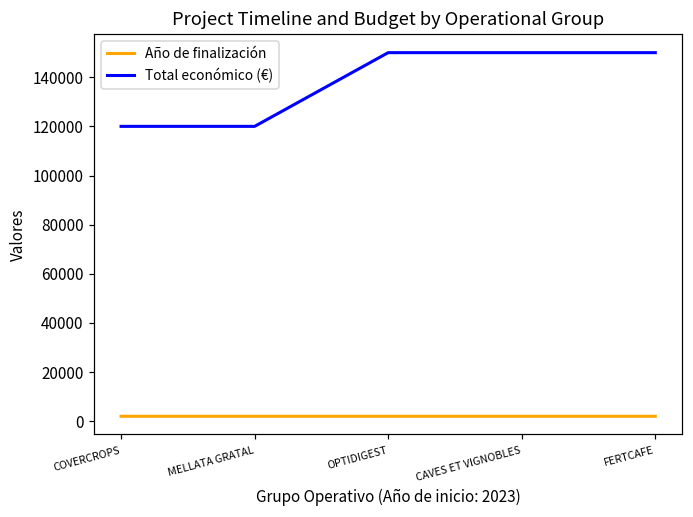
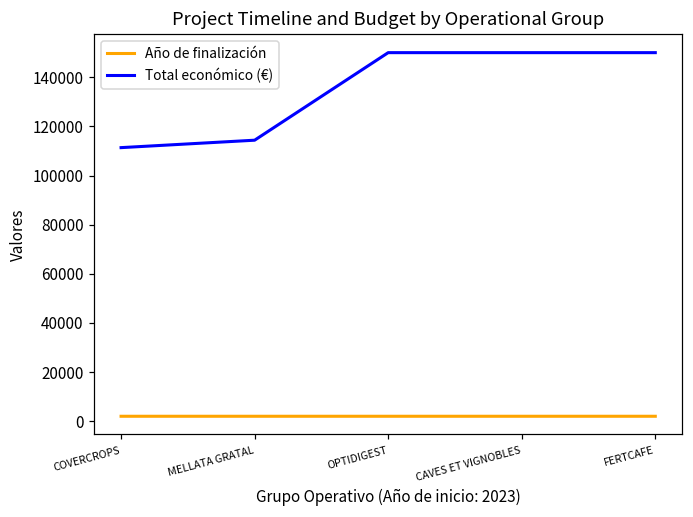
Total económico (€), COVERCROPS: 120000 -> 111000
Total económico (€), MELLATA GRATAL: 120000 -> 114000
